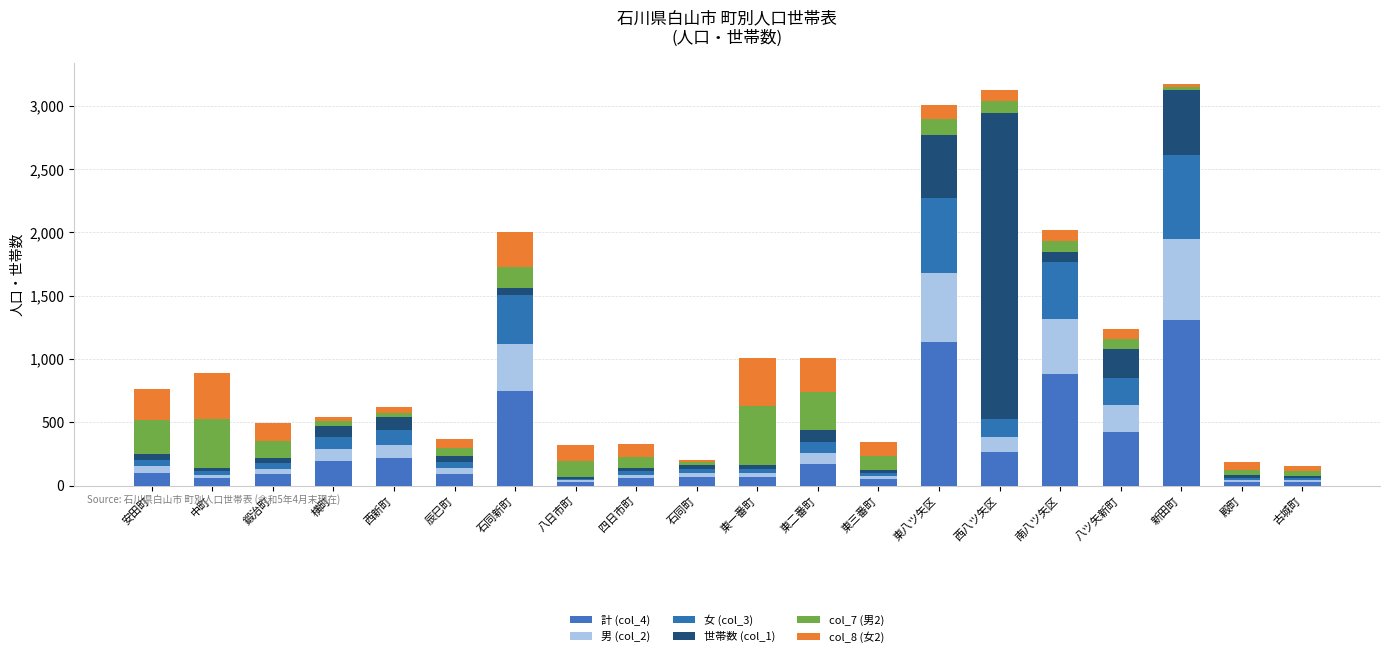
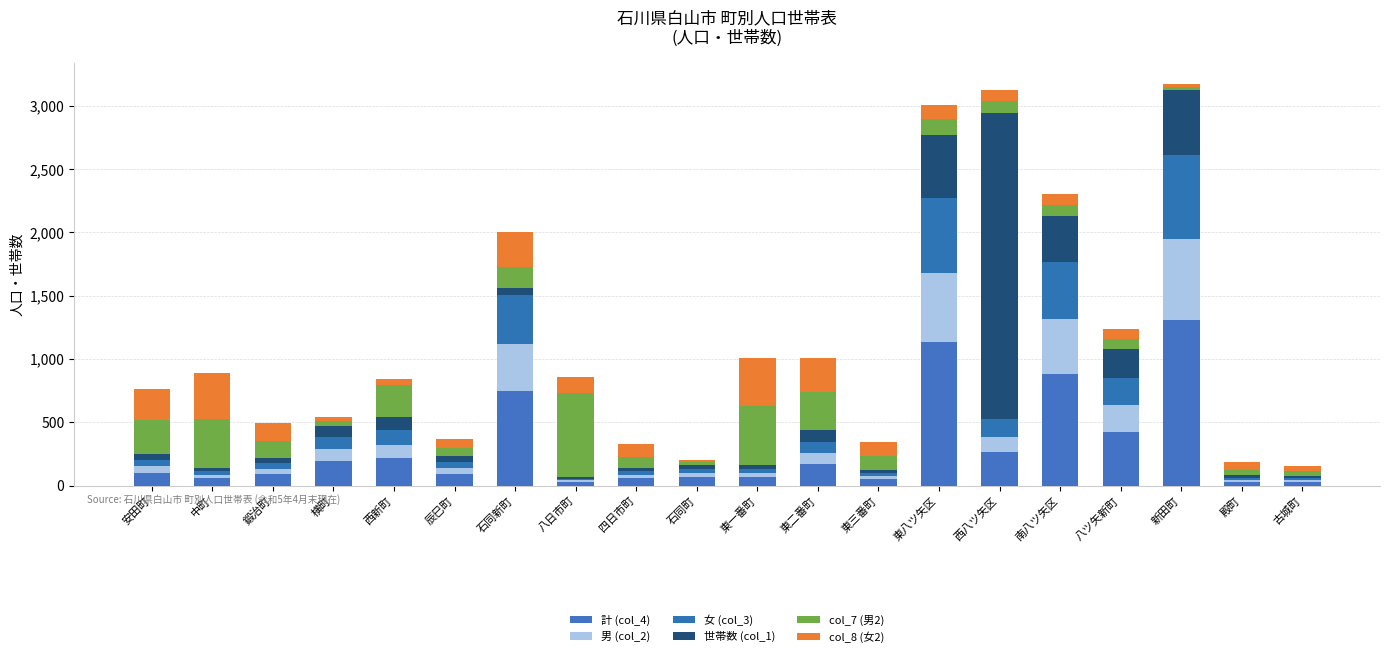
col_7 (男2), 西新町: 30 -> 260
col_7 (男2), 八日市町: 120 -> 660
世帯数 (col_1), 南八ツ矢区: 80 -> 370
